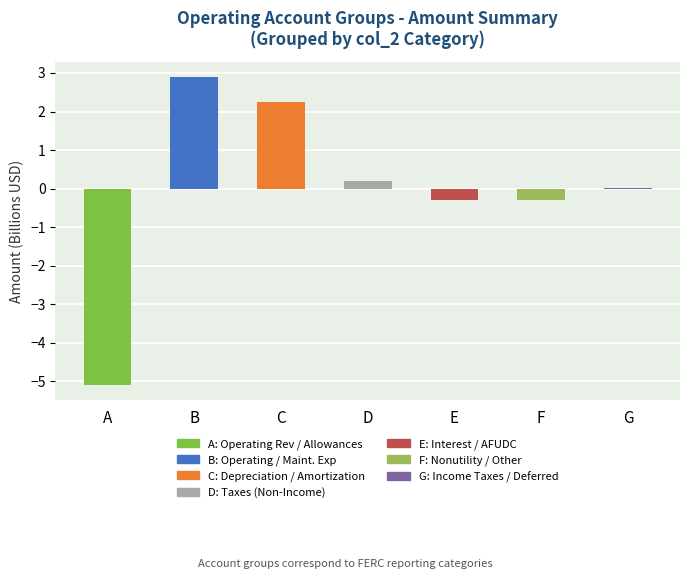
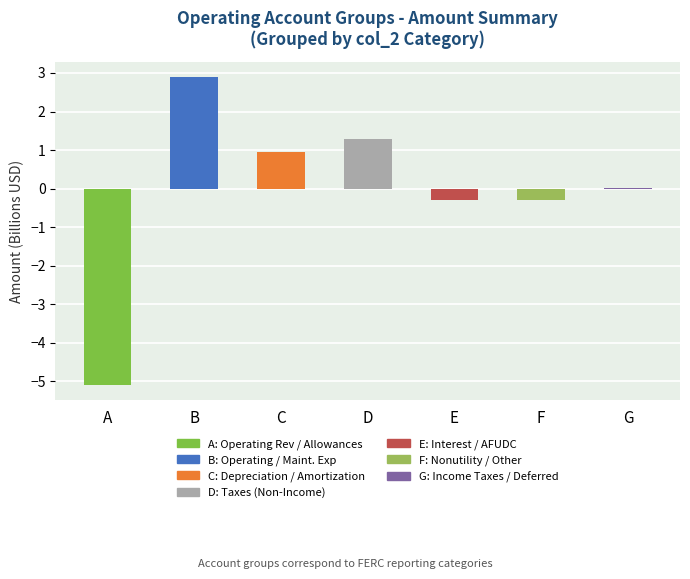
C: 2.2 -> 1.0
D: 0.2 -> 1.3
